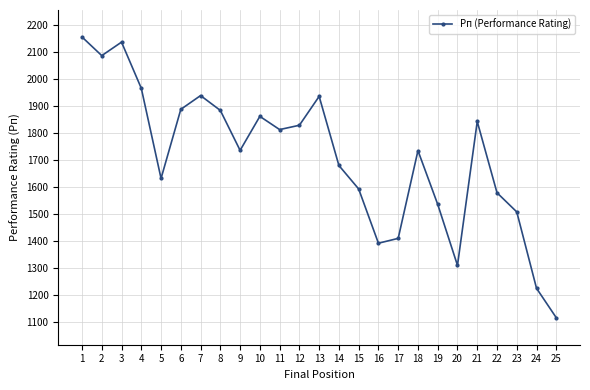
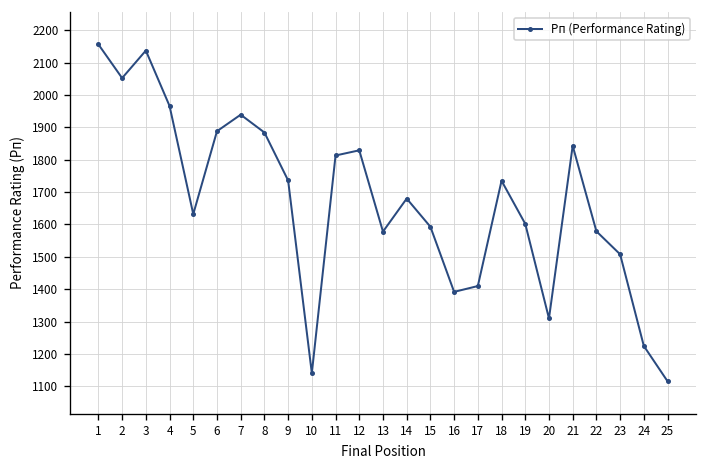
2: 2090 -> 2050
10: 1860 -> 1140
13: 1940 -> 1580
19: 1540 -> 1600
